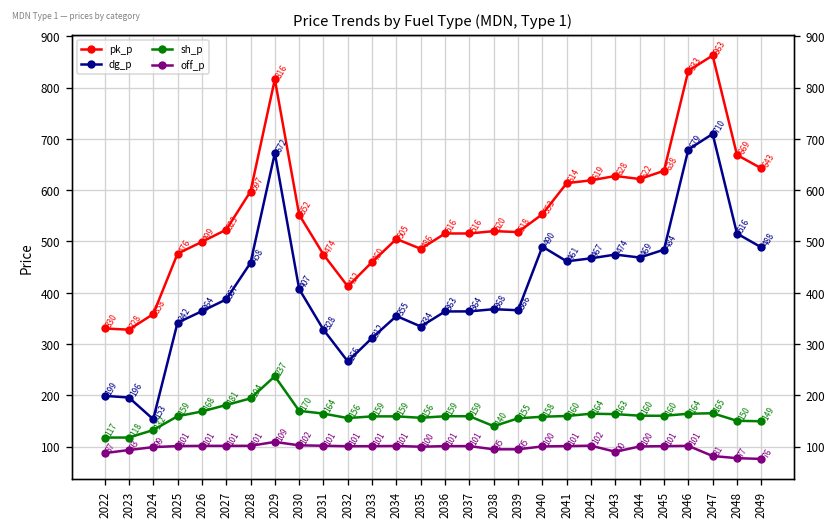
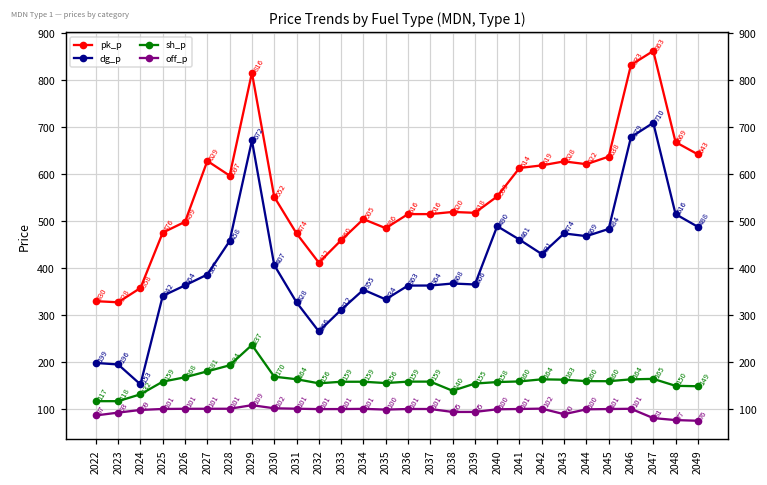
pk_p, 2027: 523 -> 629
dg_p, 2042: 467 -> 431
